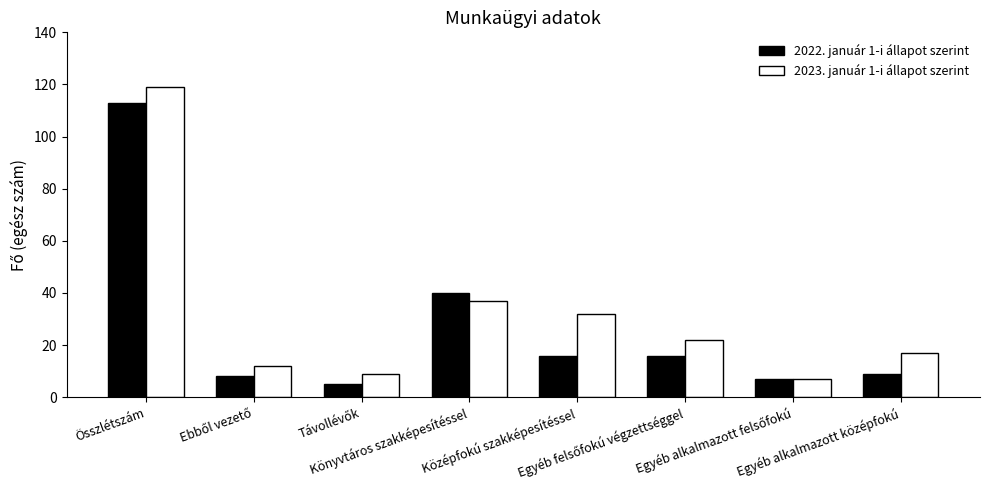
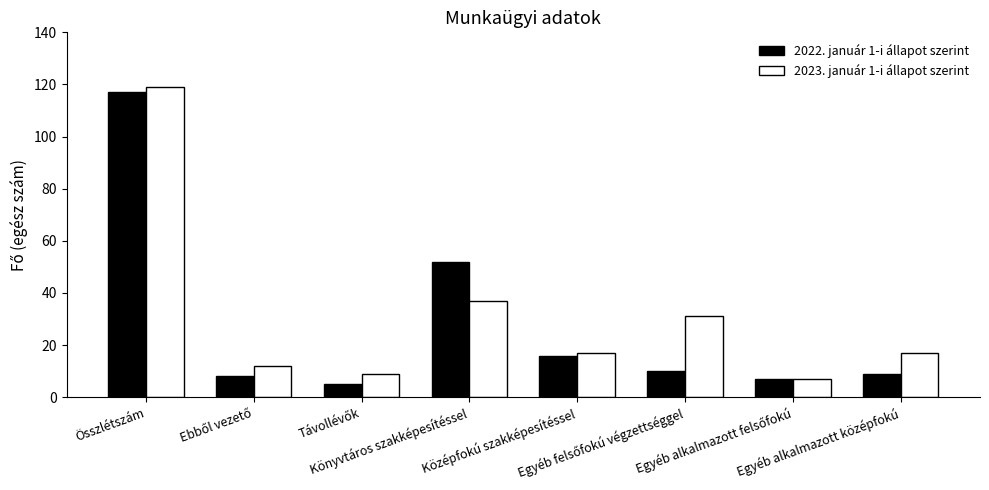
2022. január 1-i állapot szerint, Összlétszám: 113 -> 117
2022. január 1-i állapot szerint, Könyvtáros szakképesítéssel: 40 -> 52
2023. január 1-i állapot szerint, Középfokú szakképesítéssel: 32 -> 17
2022. január 1-i állapot szerint, Egyéb felsőfokú végzettséggel: 16 -> 10
2023. január 1-i állapot szerint, Egyéb felsőfokú végzettséggel: 22 -> 31
